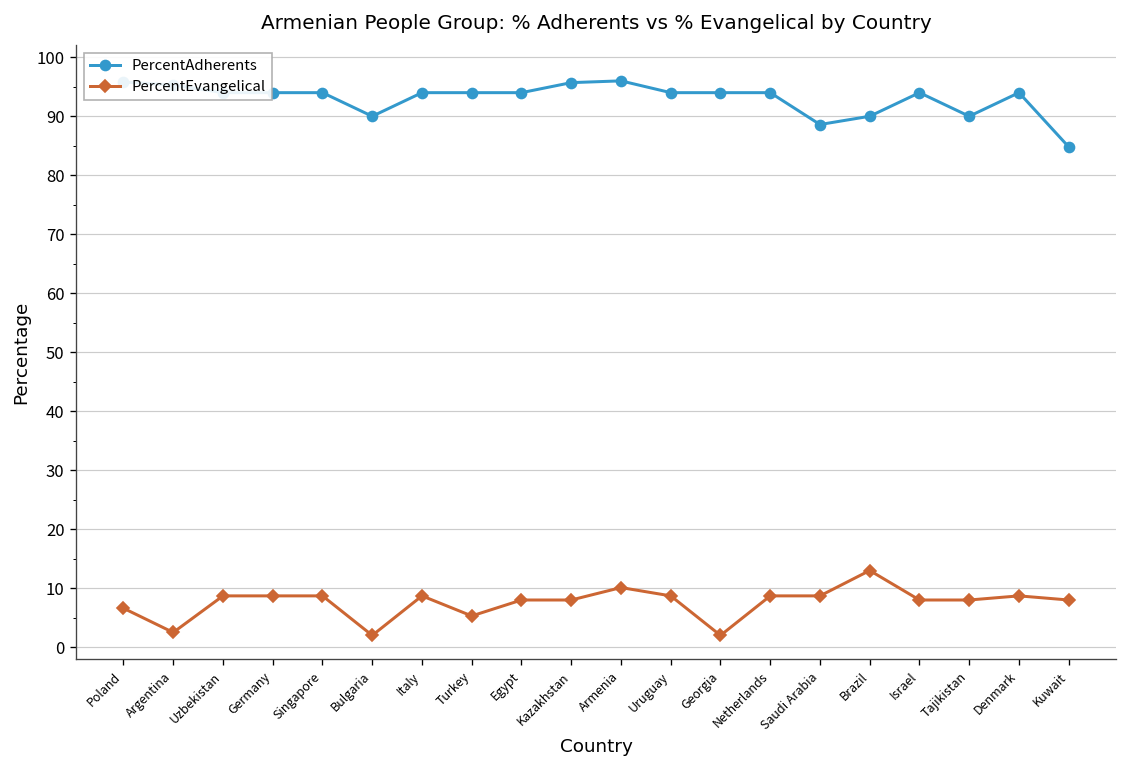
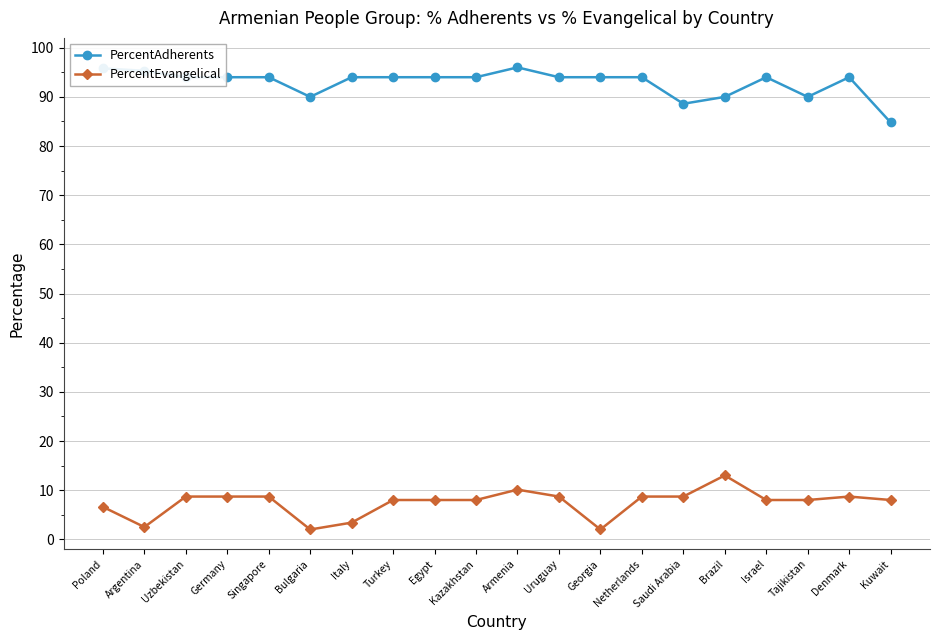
PercentEvangelical, Italy: 9 -> 3
PercentEvangelical, Turkey: 5 -> 8
PercentAdherents, Kazakhstan: 96 -> 94
